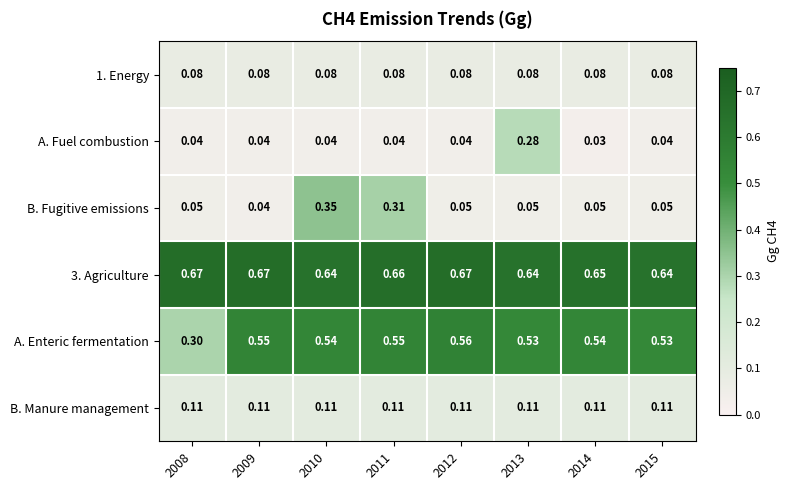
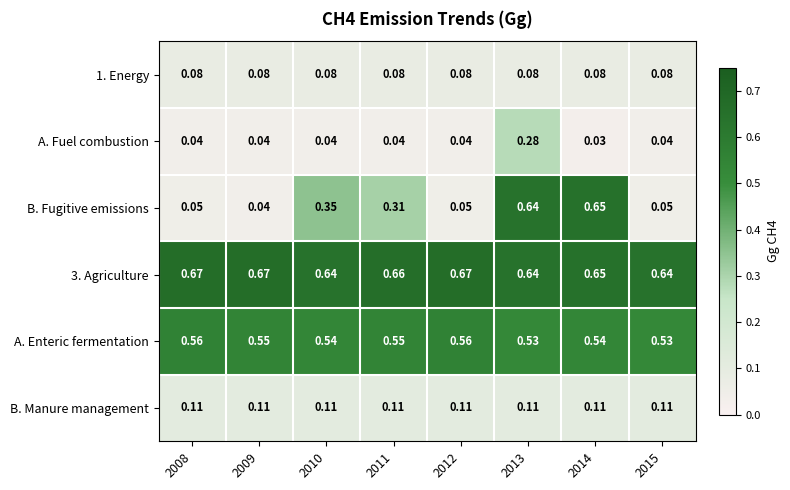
B. Fugitive emissions, 2013: 0.05 -> 0.64
B. Fugitive emissions, 2014: 0.05 -> 0.65
A. Enteric fermentation, 2008: 0.30 -> 0.56
